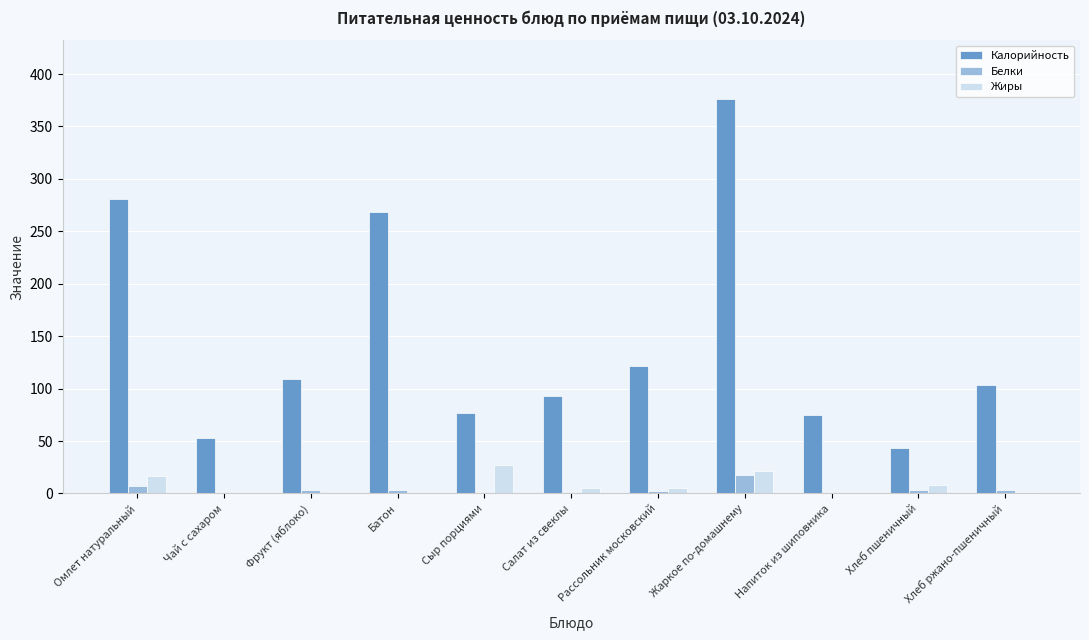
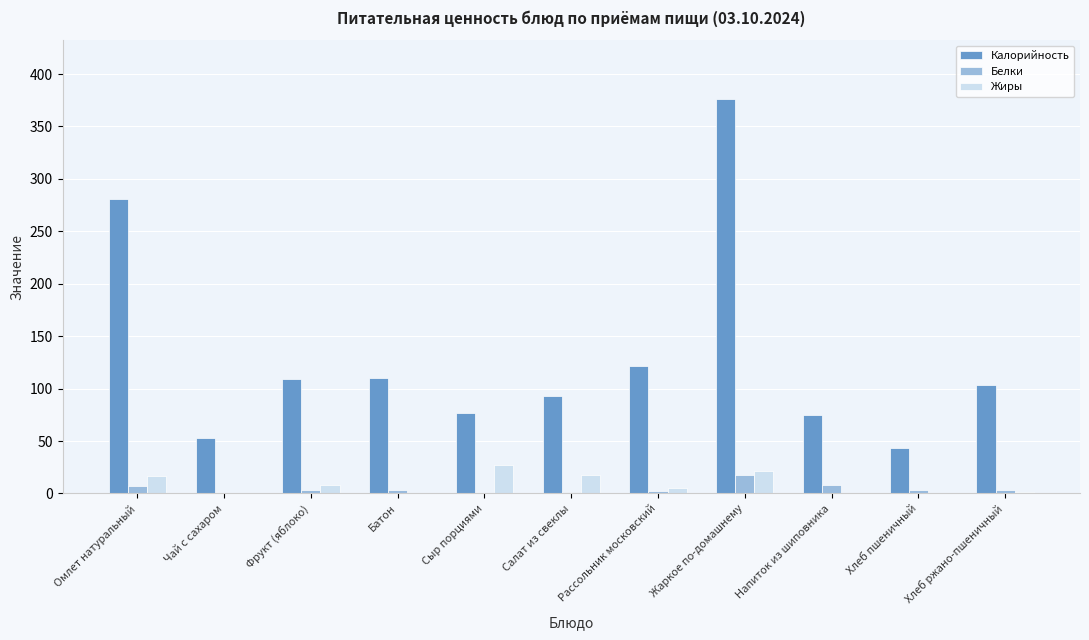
Жиры, Фрукт (яблоко): 0 -> 8
Калорийность, Батон: 269 -> 110
Жиры, Салат из свеклы: 5 -> 17
Белки, Напиток из шиповника: 0 -> 8
Жиры, Хлеб пшеничный: 8 -> 0
